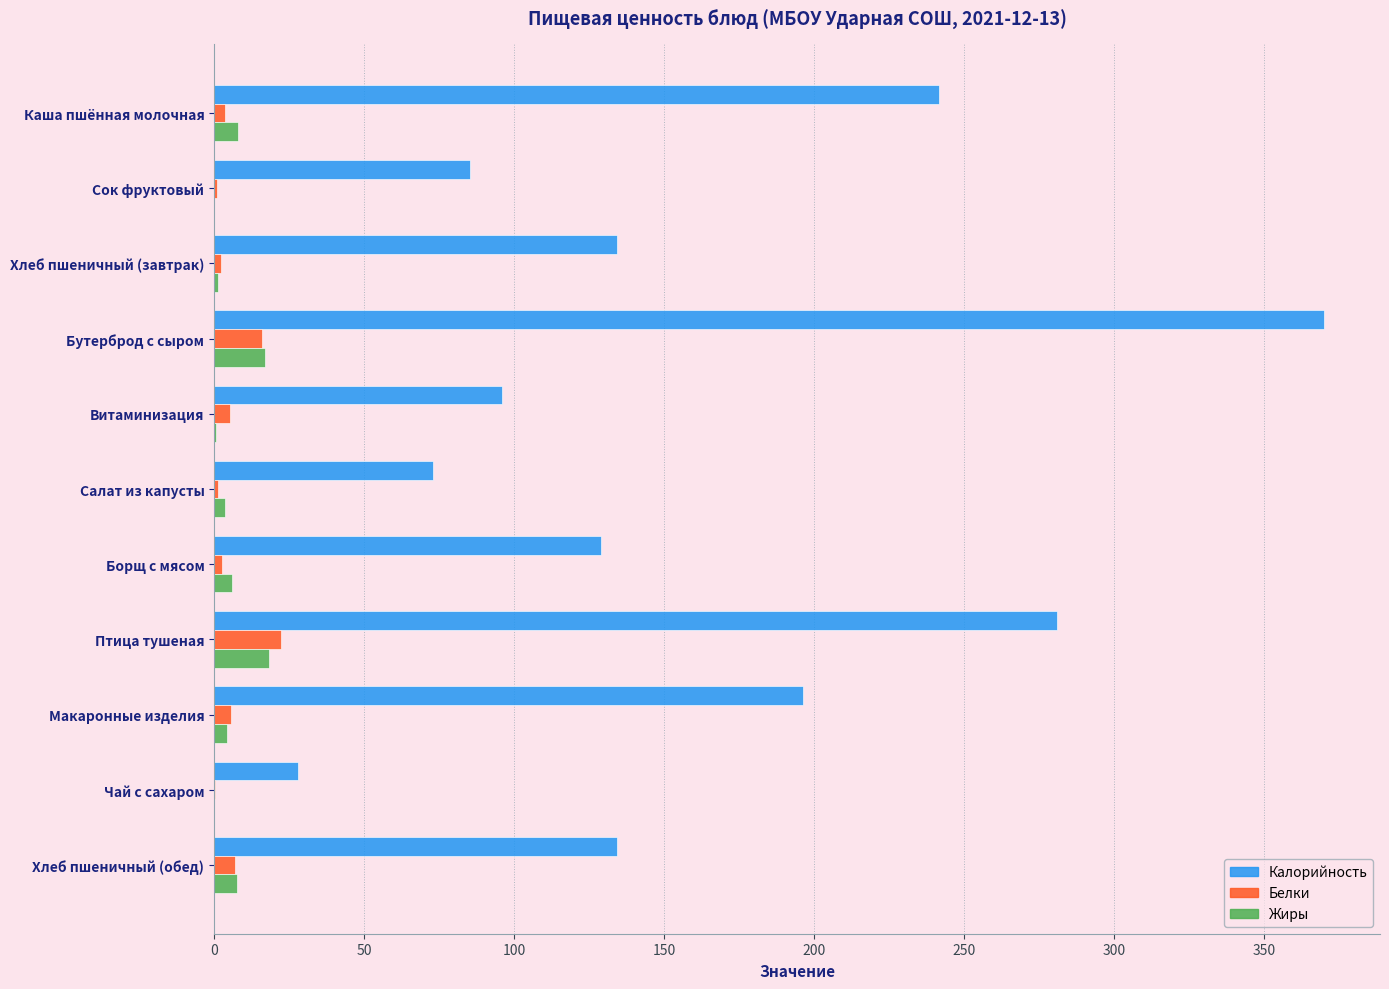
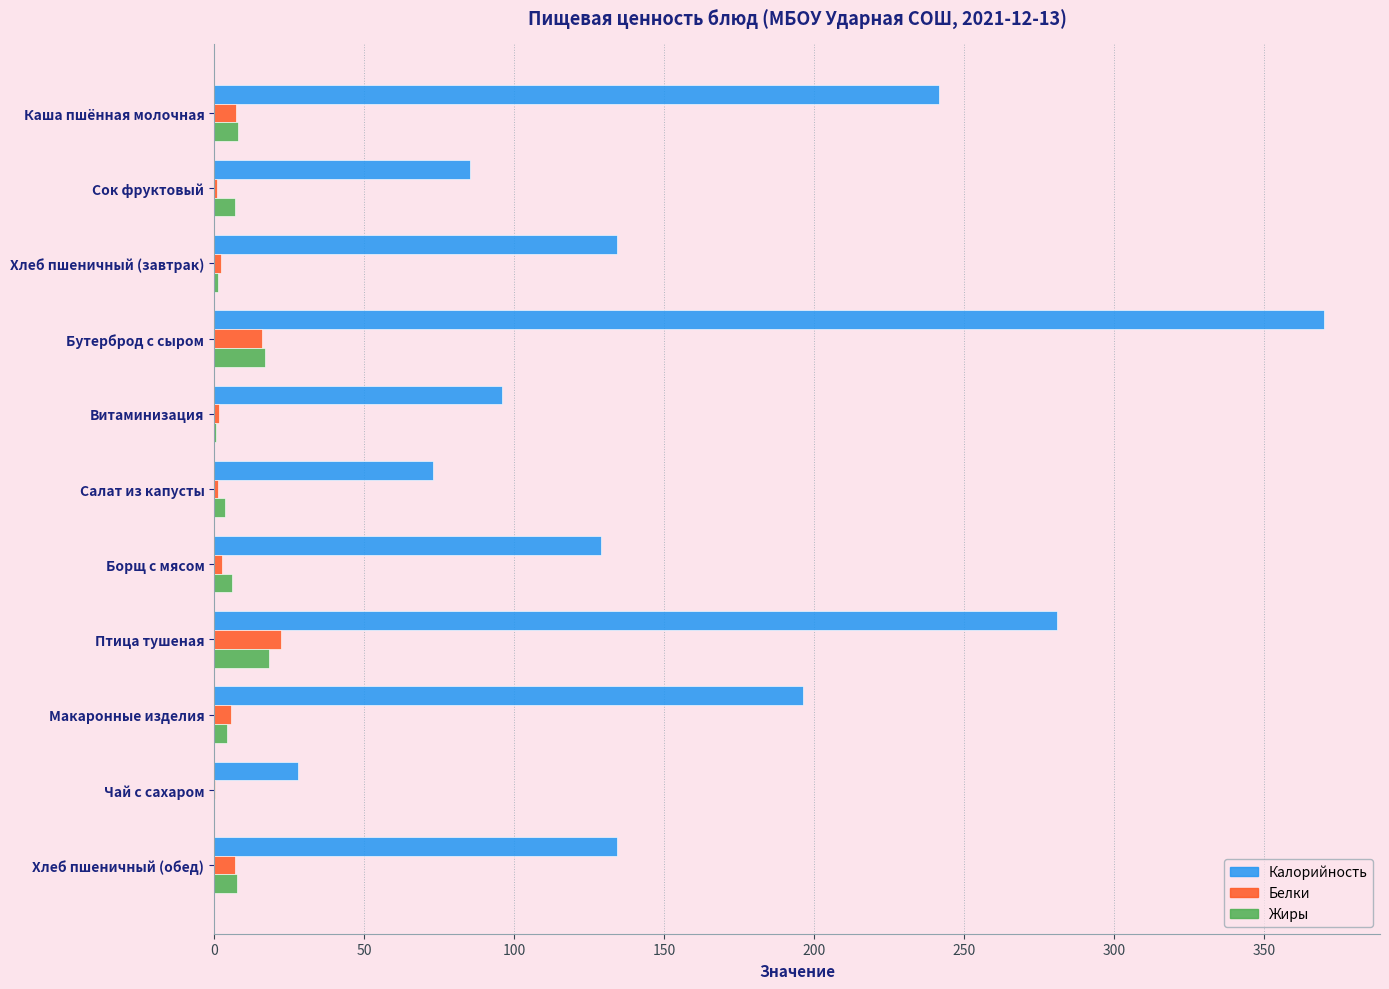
Белки, Каша пшённая молочная: 3 -> 7
Жиры, Сок фруктовый: 0 -> 7
Белки, Витаминизация: 5 -> 2
